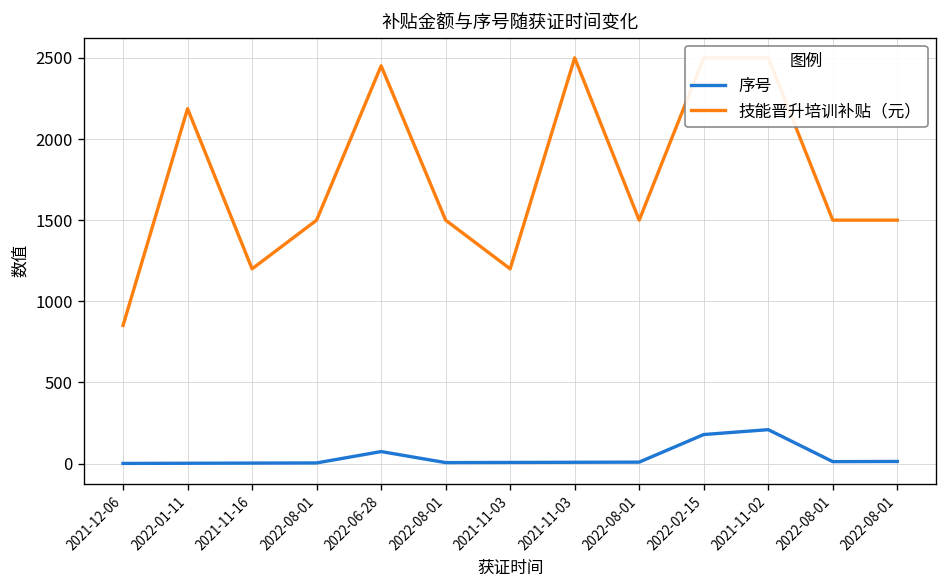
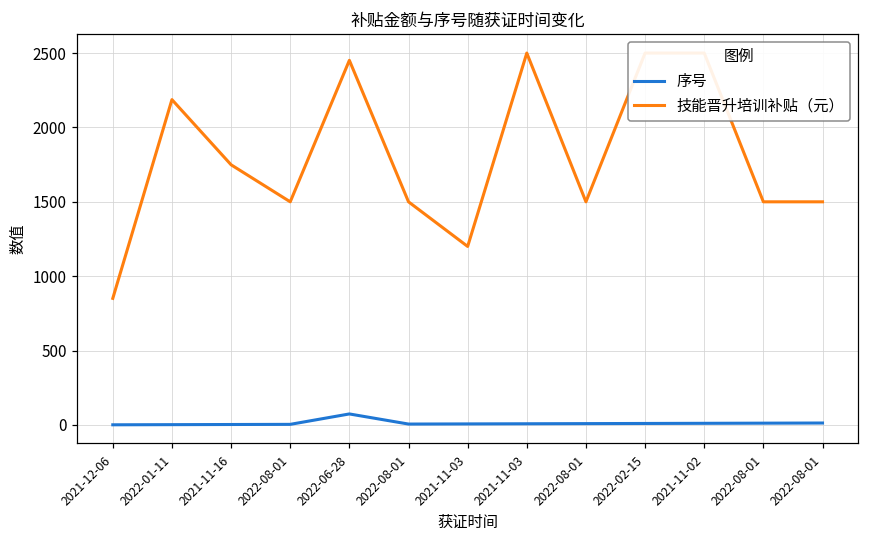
技能晋升培训补贴（元）, 2021-11-16: 1200 -> 1750
序号, 2022-02-15: 180 -> 10
序号, 2021-11-02: 210 -> 10
